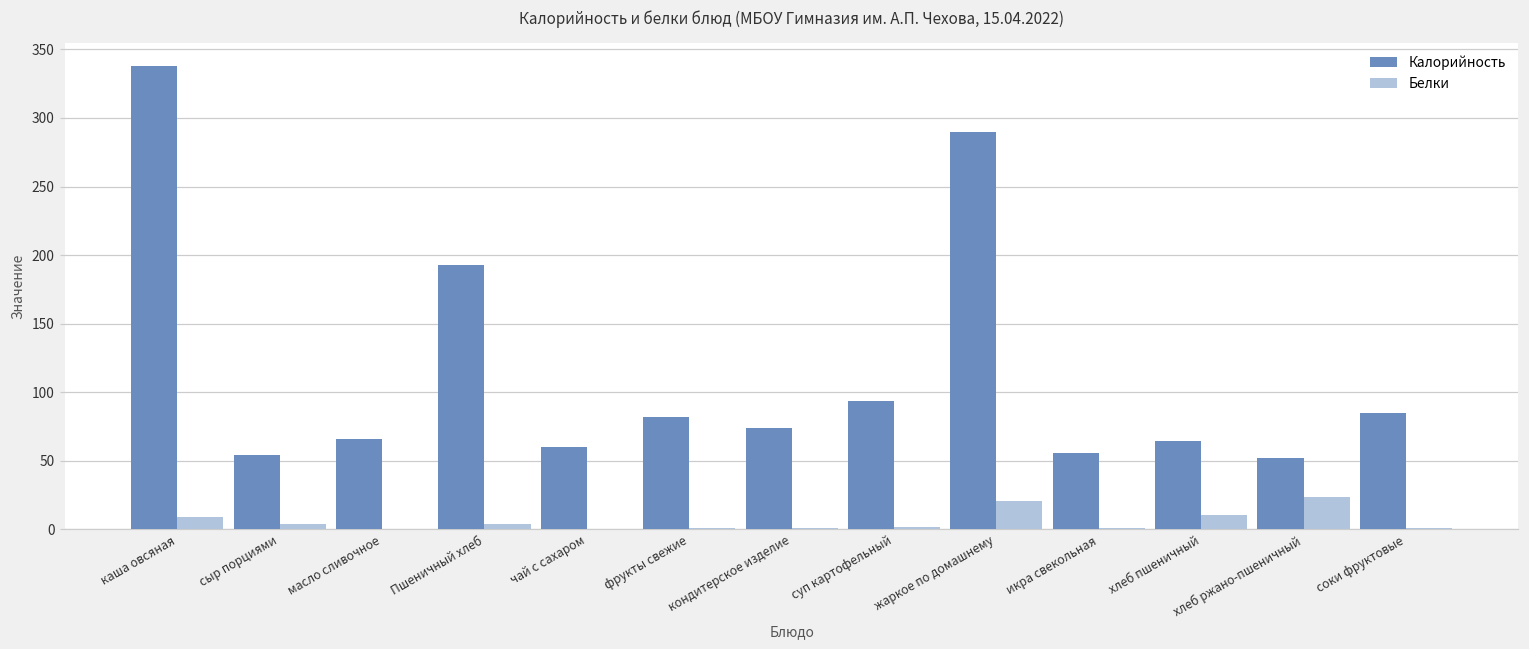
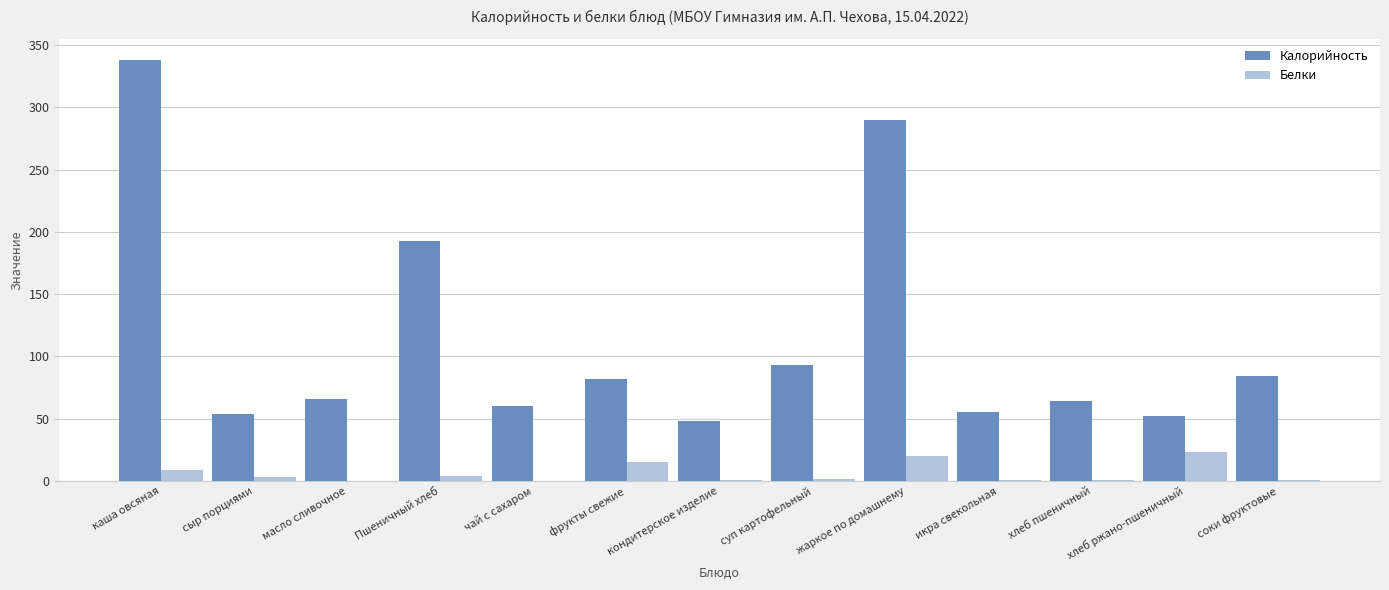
Белки, фрукты свежие: 1 -> 16
Калорийность, кондитерское изделие: 74 -> 48
Белки, хлеб пшеничный: 11 -> 1
